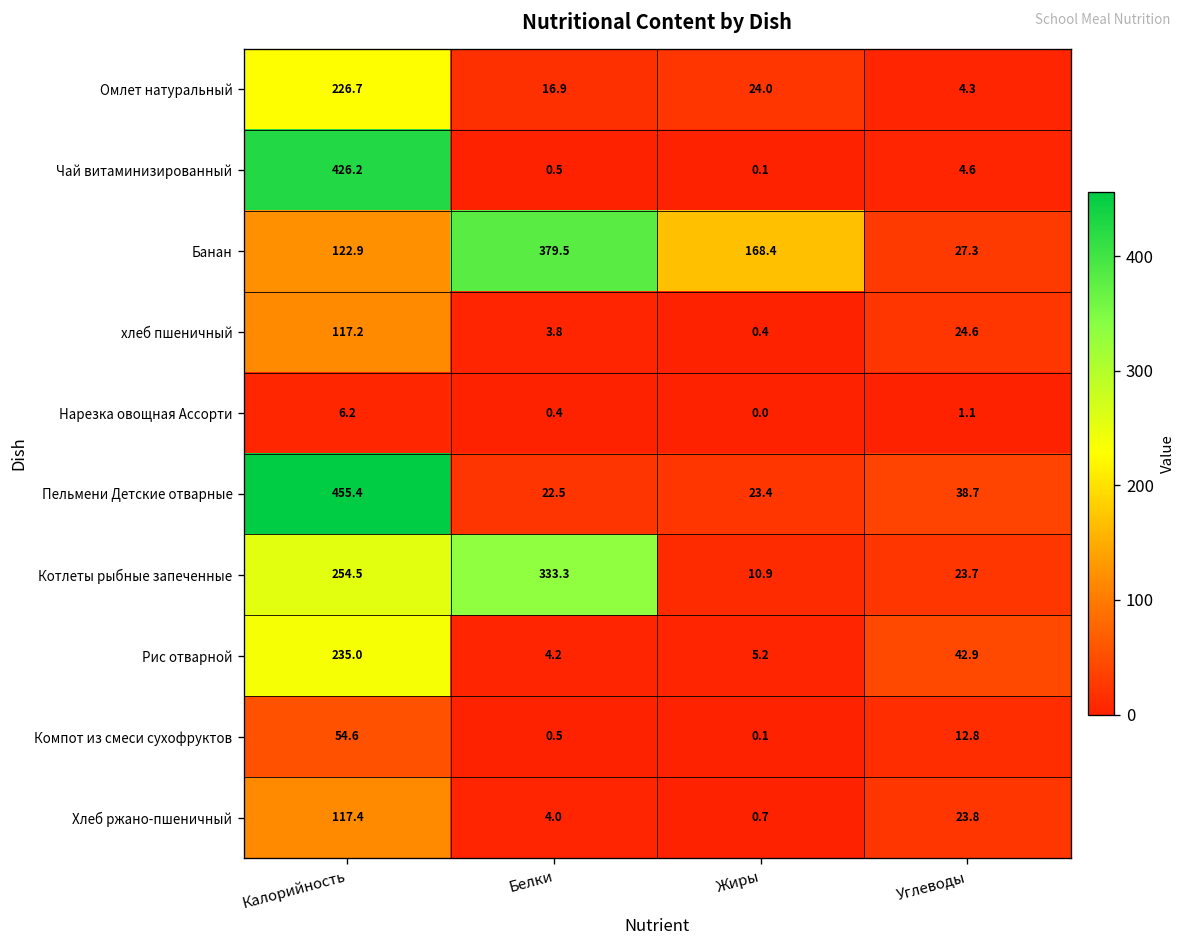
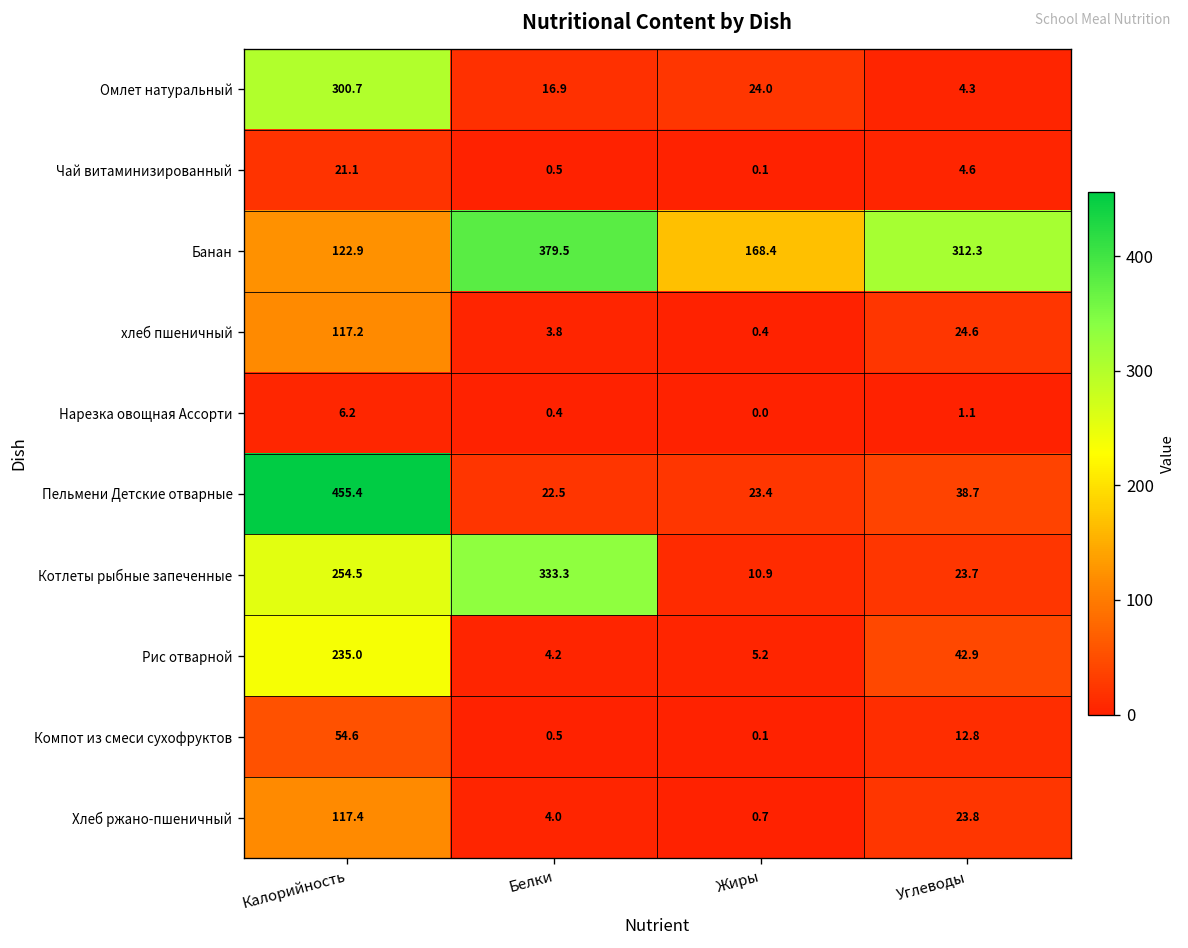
Омлет натуральный, Калорийность: 226.7 -> 300.7
Чай витаминизированный, Калорийность: 426.2 -> 21.1
Банан, Углеводы: 27.3 -> 312.3
